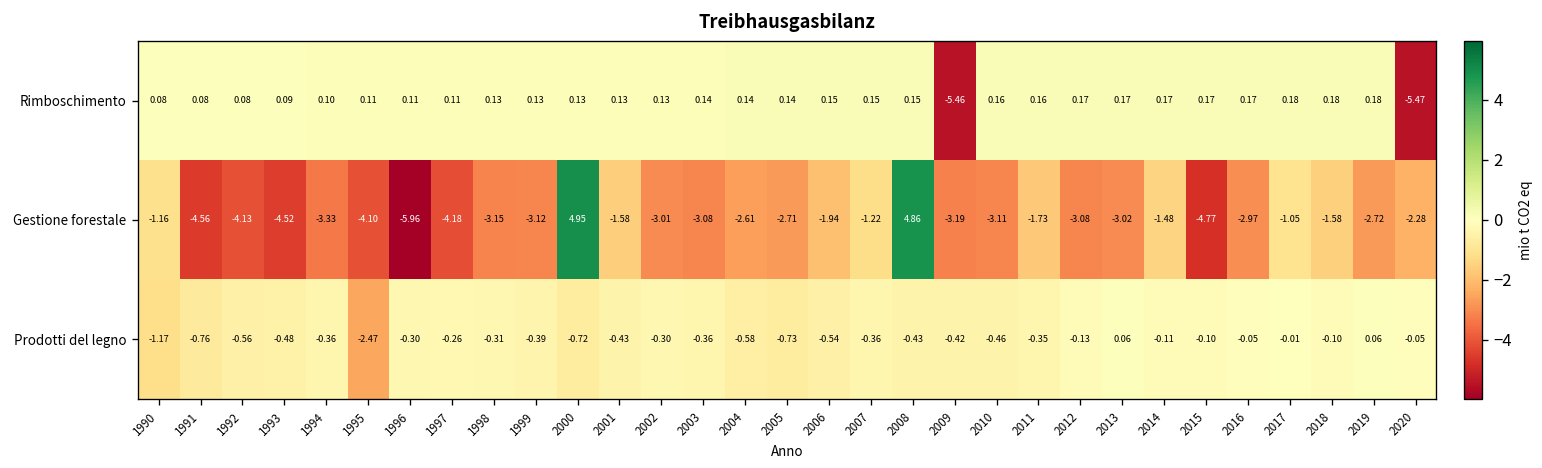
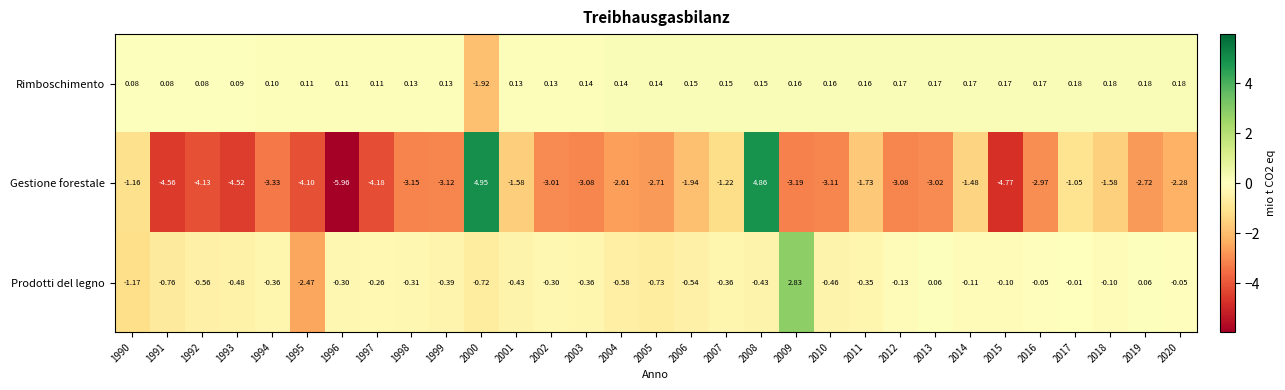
Rimboschimento, 2000: 0.13 -> -1.92
Rimboschimento, 2009: -5.46 -> 0.16
Rimboschimento, 2020: -5.47 -> 0.18
Prodotti del legno, 2009: -0.42 -> 2.83
